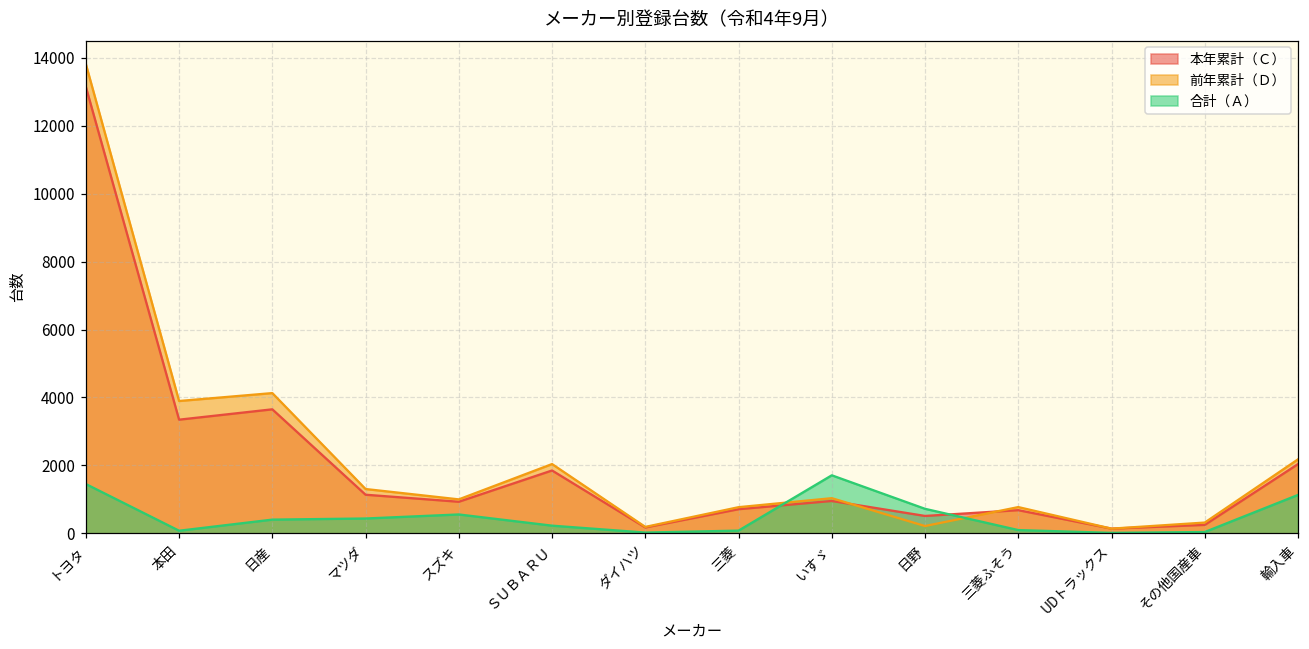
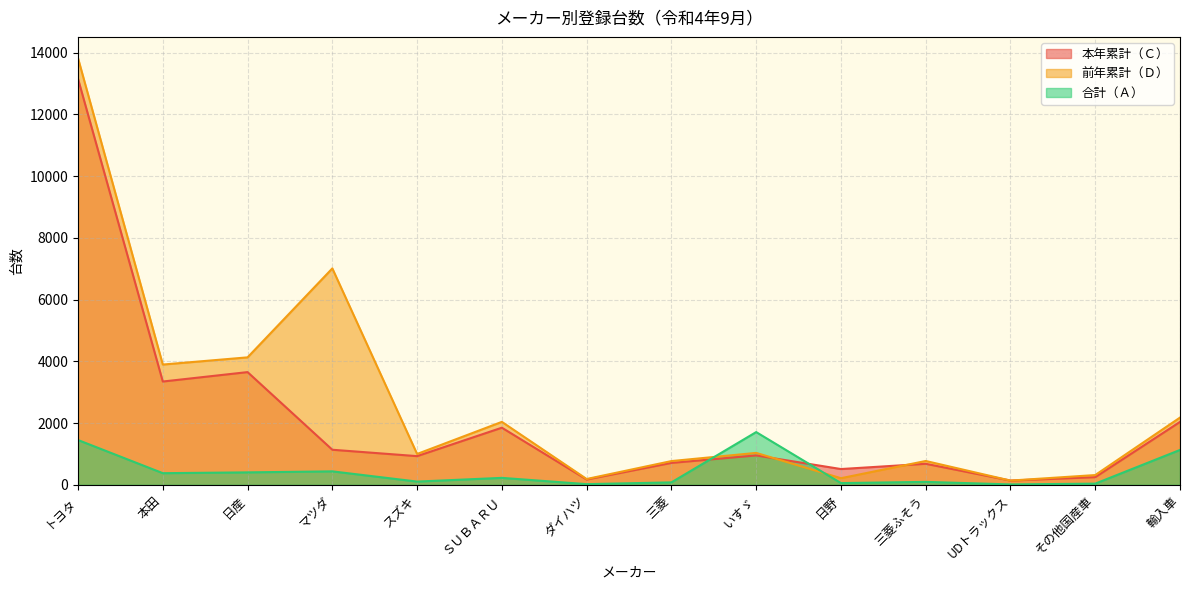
合計（Ａ）, 本田: 100 -> 400
前年累計（Ｄ）, マツダ: 1300 -> 7000
合計（Ａ）, スズキ: 600 -> 100
合計（Ａ）, 日野: 700 -> 100
